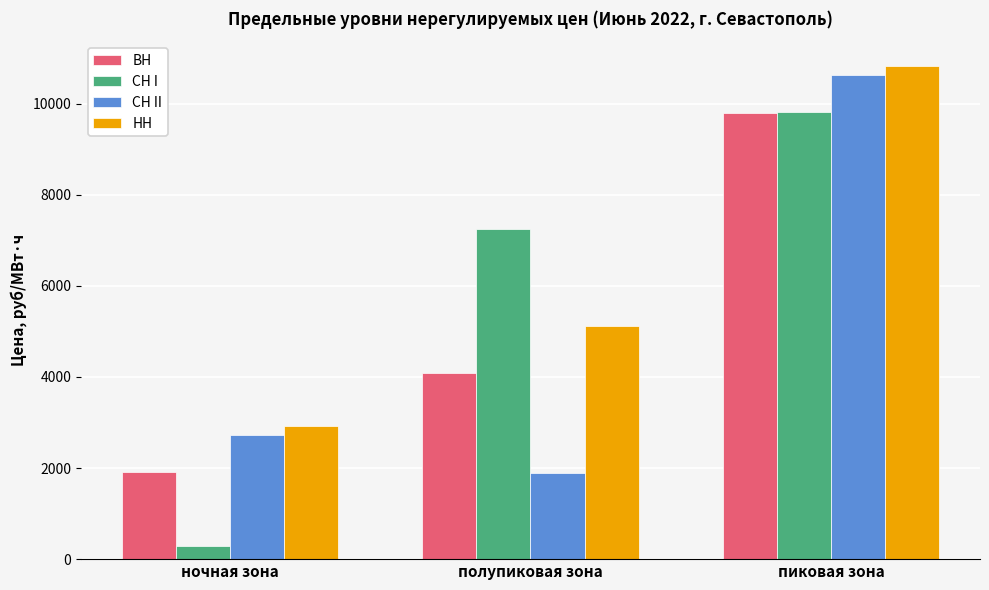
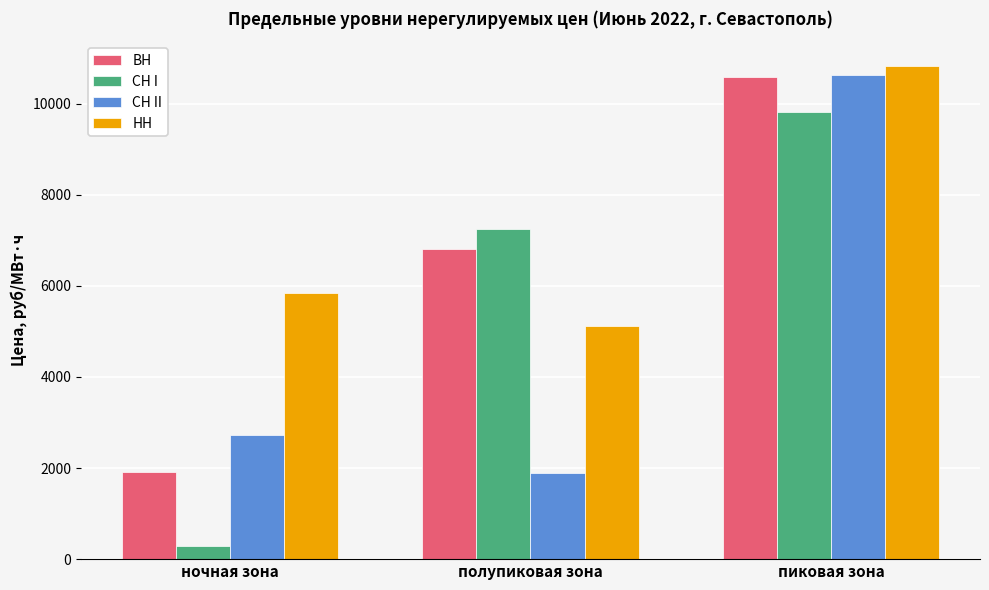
НН, ночная зона: 2900 -> 5900
ВН, полупиковая зона: 4100 -> 6800
ВН, пиковая зона: 9800 -> 10600
